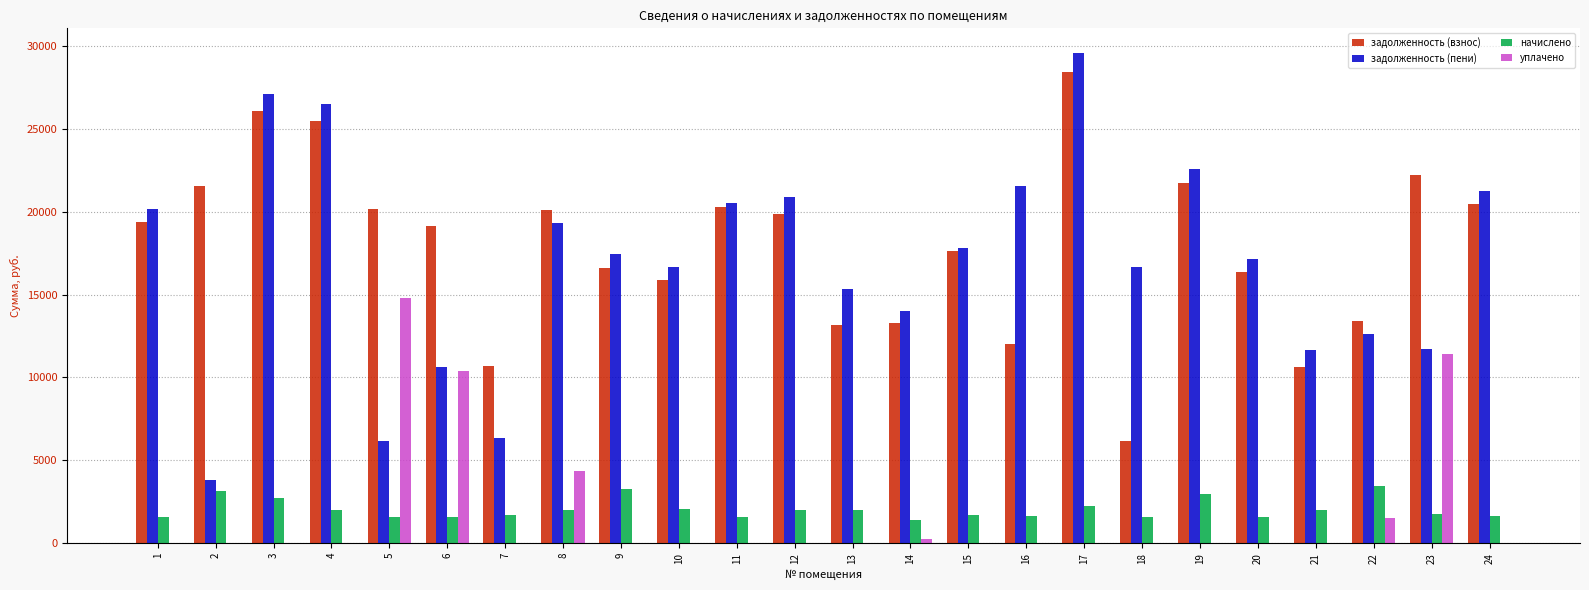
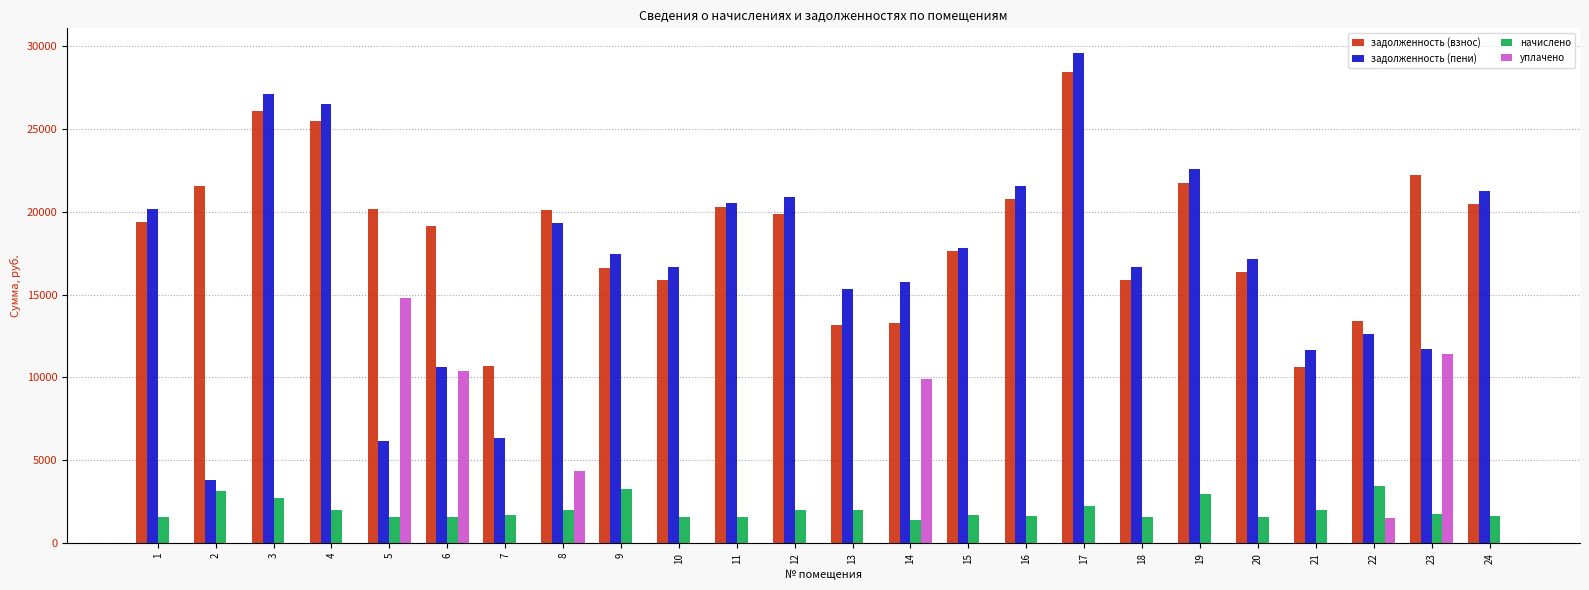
начислено, 10: 2100 -> 1600
задолженность (пени), 14: 14000 -> 15800
уплачено, 14: 300 -> 9900
задолженность (взнос), 16: 12000 -> 20700
задолженность (взнос), 18: 6200 -> 15900
